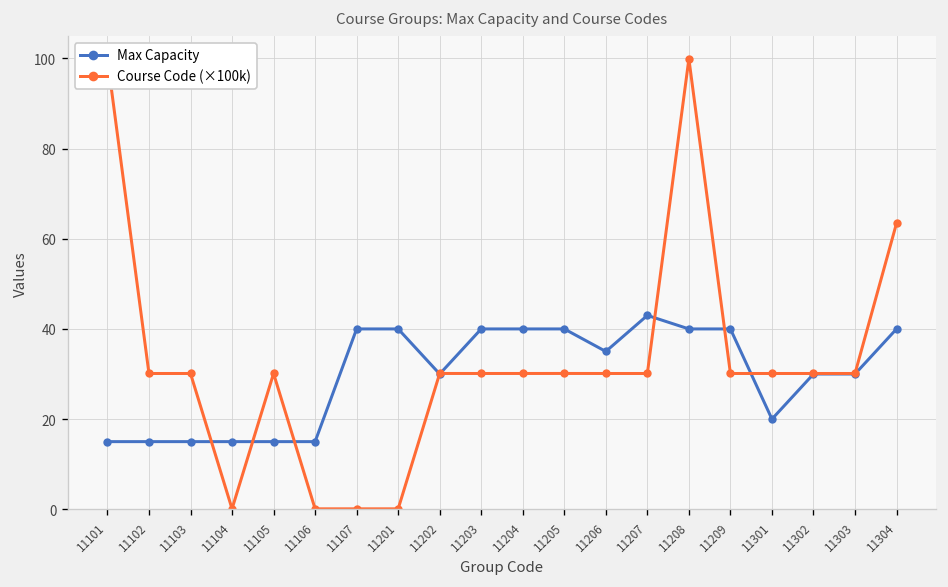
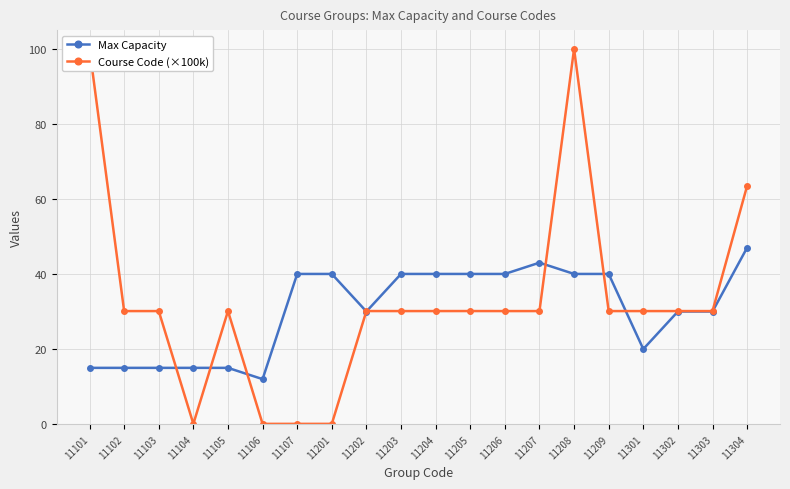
Max Capacity, 11106: 15 -> 12
Max Capacity, 11206: 35 -> 40
Max Capacity, 11304: 40 -> 47
